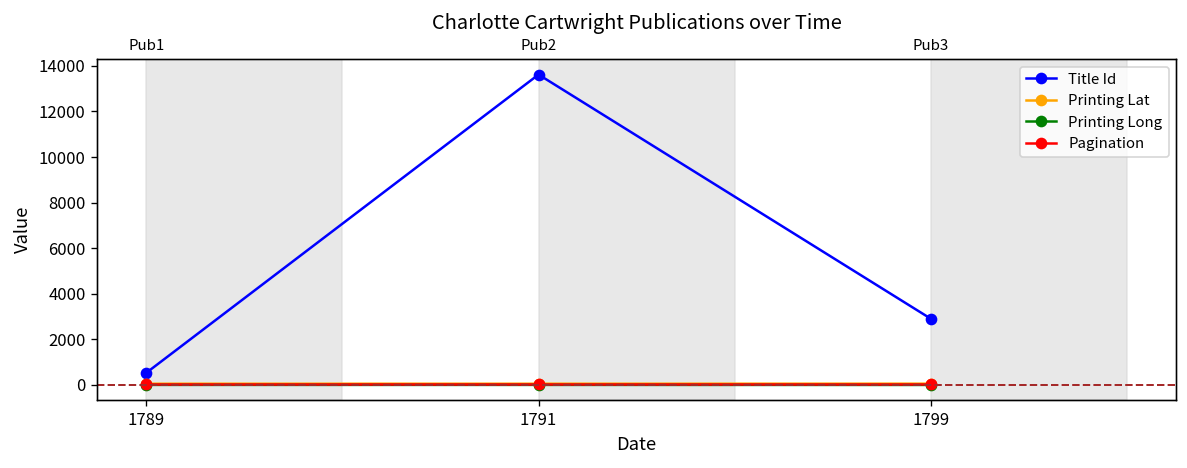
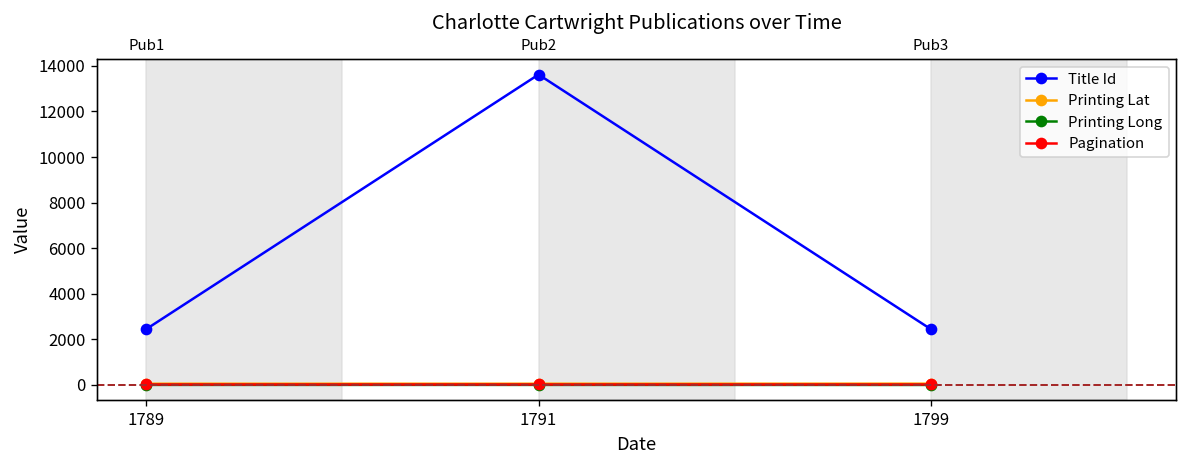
Title Id, 1789: 500 -> 2400
Title Id, 1799: 2900 -> 2400
